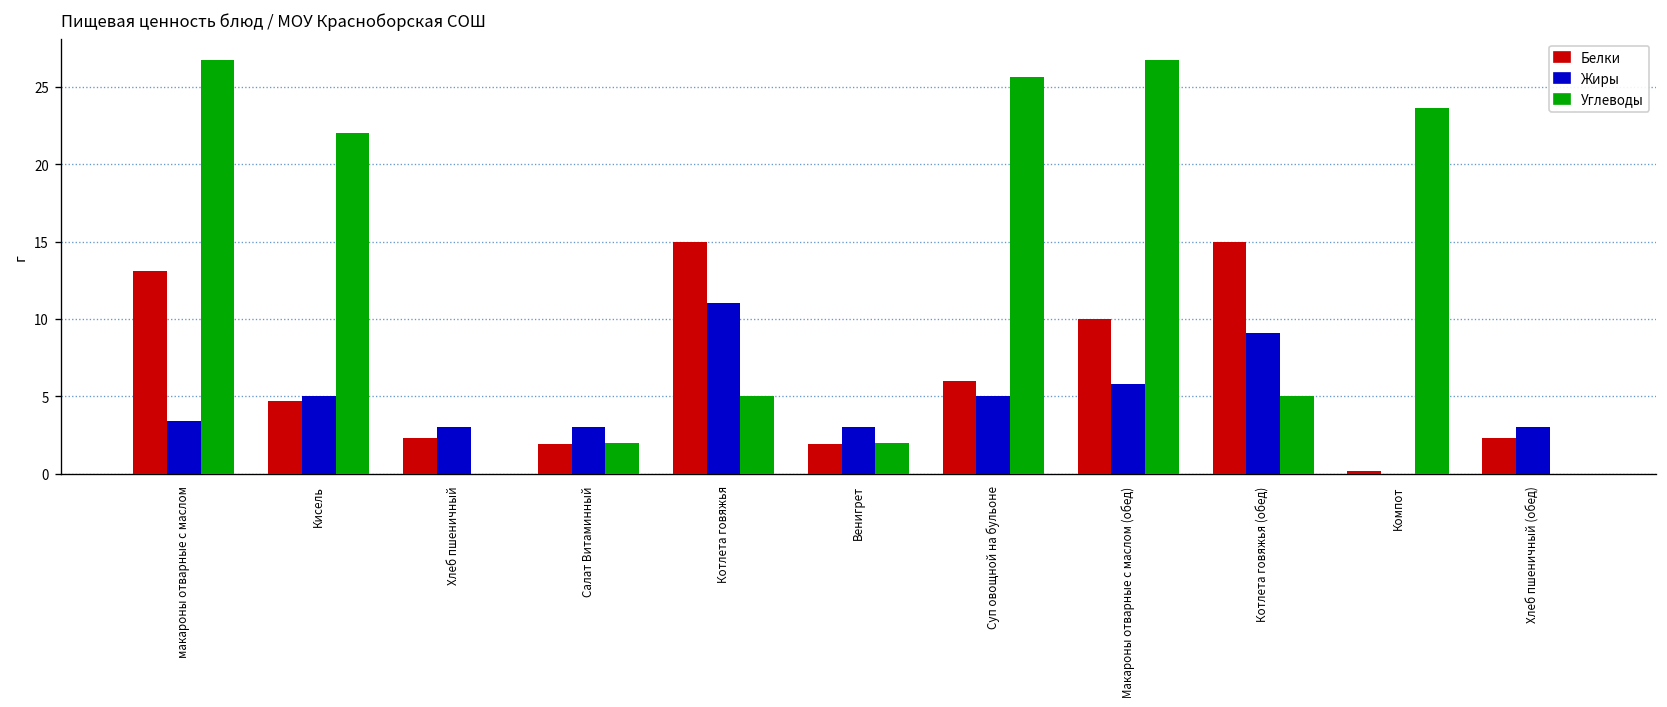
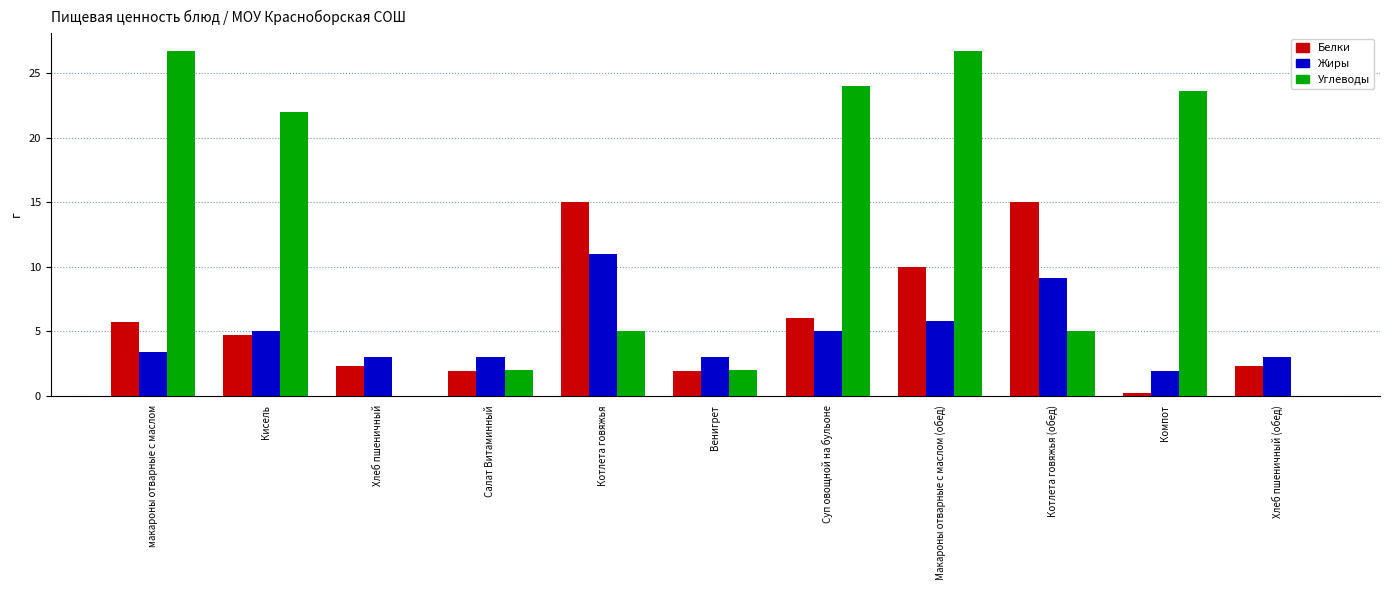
Белки, макароны отварные с маслом: 13.1 -> 5.7
Углеводы, Суп овощной на бульоне: 25.6 -> 24.0
Жиры, Компот: 0.0 -> 1.9
